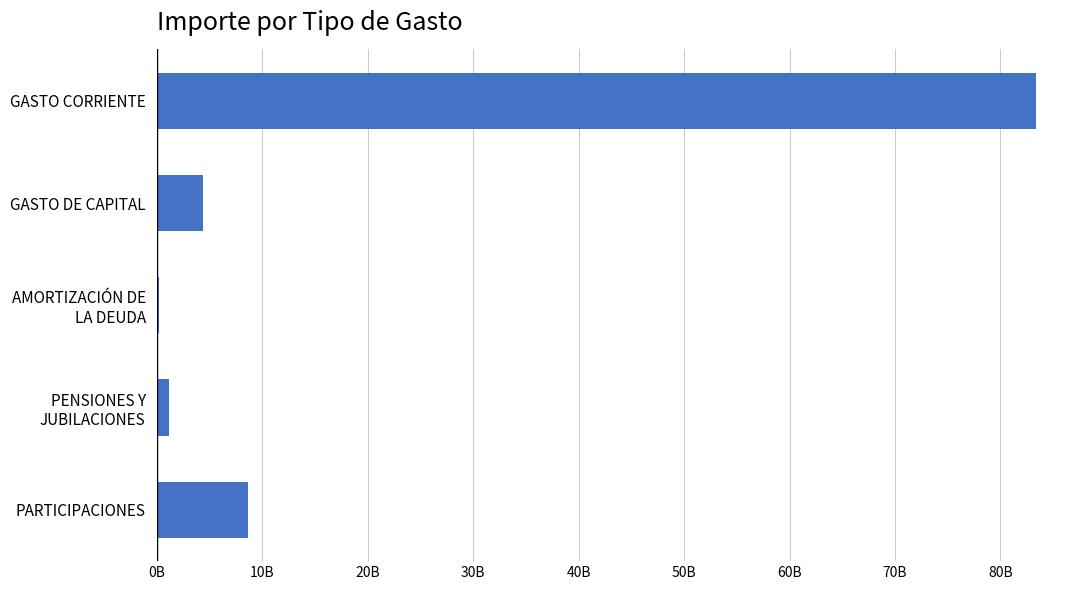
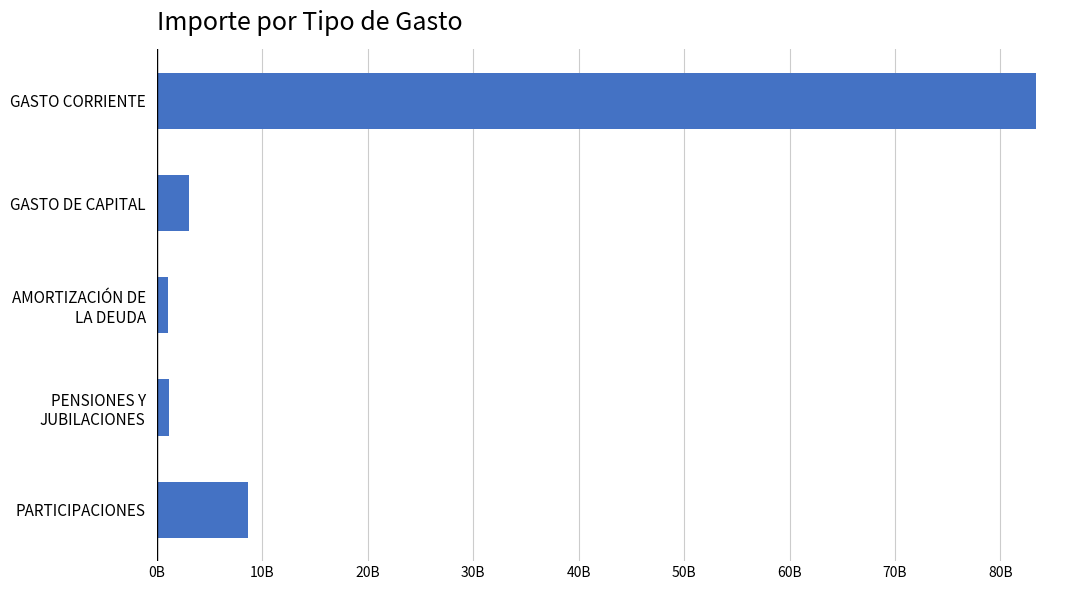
GASTO DE CAPITAL: 4400000000 -> 3100000000
AMORTIZACIÓN DE LA DEUDA: 200000000 -> 1100000000
